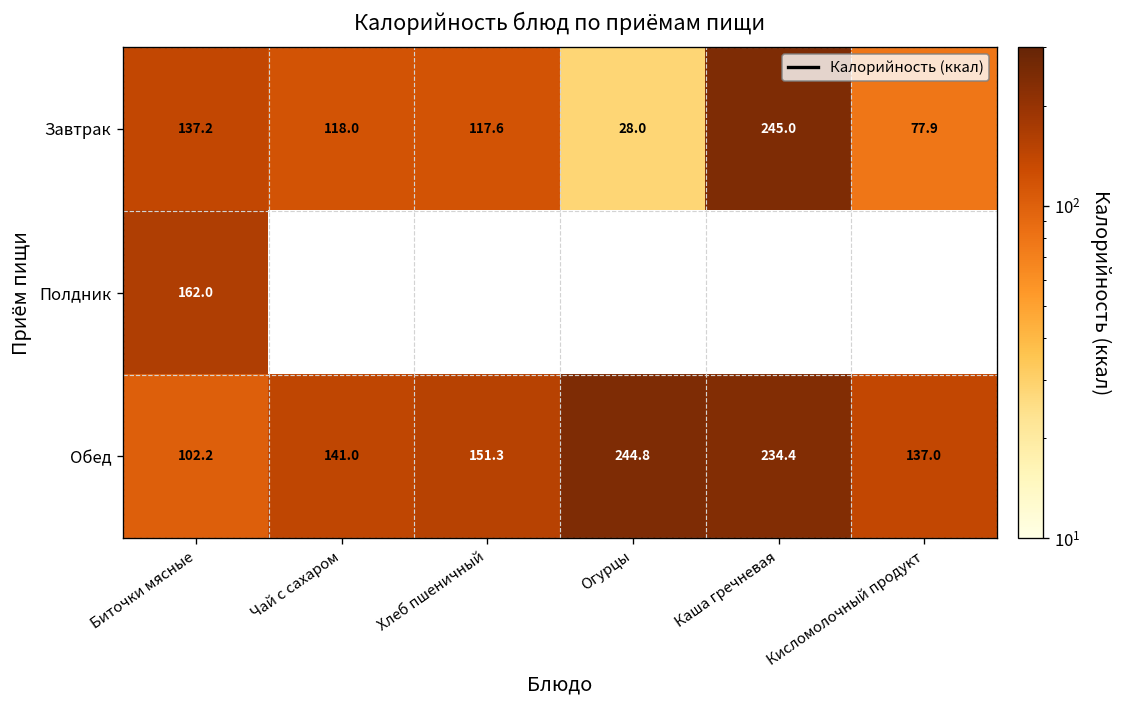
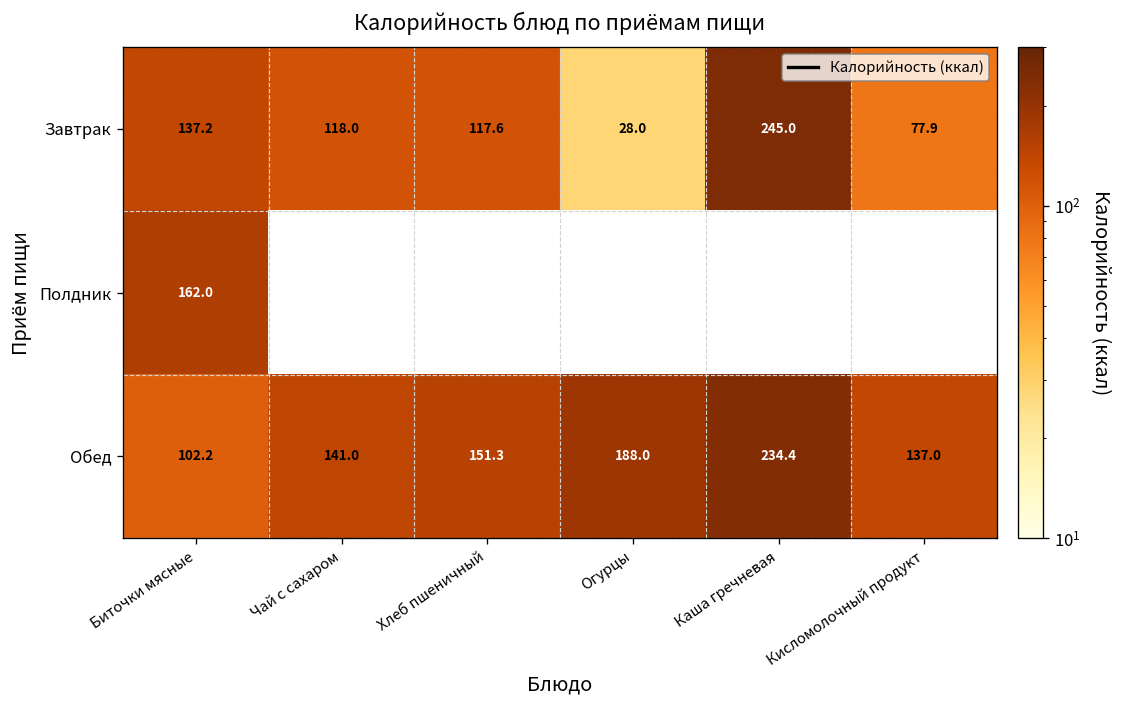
Обед, Огурцы: 244.8 -> 188.0
